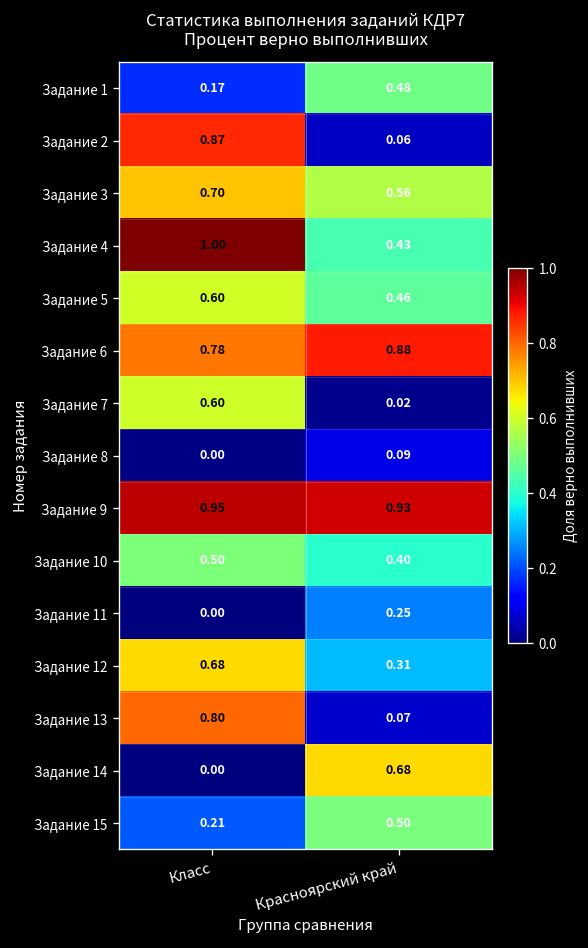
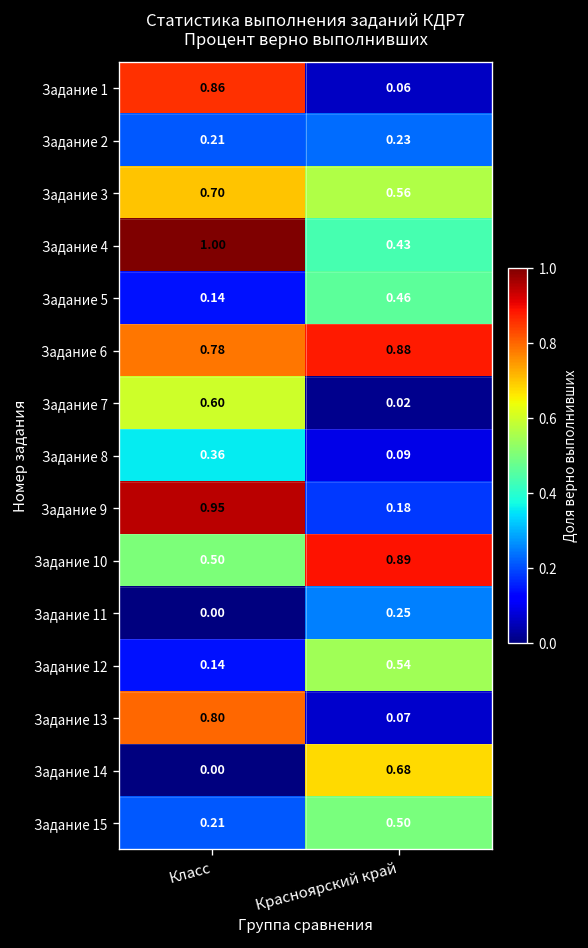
Задание 1, Класс: 0.17 -> 0.86
Задание 1, Красноярский край: 0.48 -> 0.06
Задание 2, Класс: 0.87 -> 0.21
Задание 2, Красноярский край: 0.06 -> 0.23
Задание 5, Класс: 0.60 -> 0.14
Задание 8, Класс: 0.00 -> 0.36
Задание 9, Красноярский край: 0.93 -> 0.18
Задание 10, Красноярский край: 0.40 -> 0.89
Задание 12, Класс: 0.68 -> 0.14
Задание 12, Красноярский край: 0.31 -> 0.54
